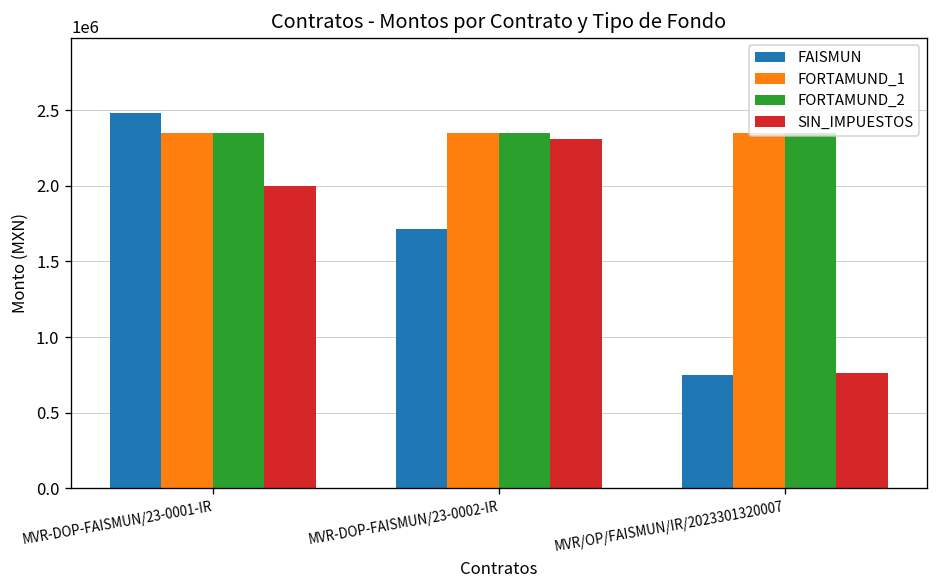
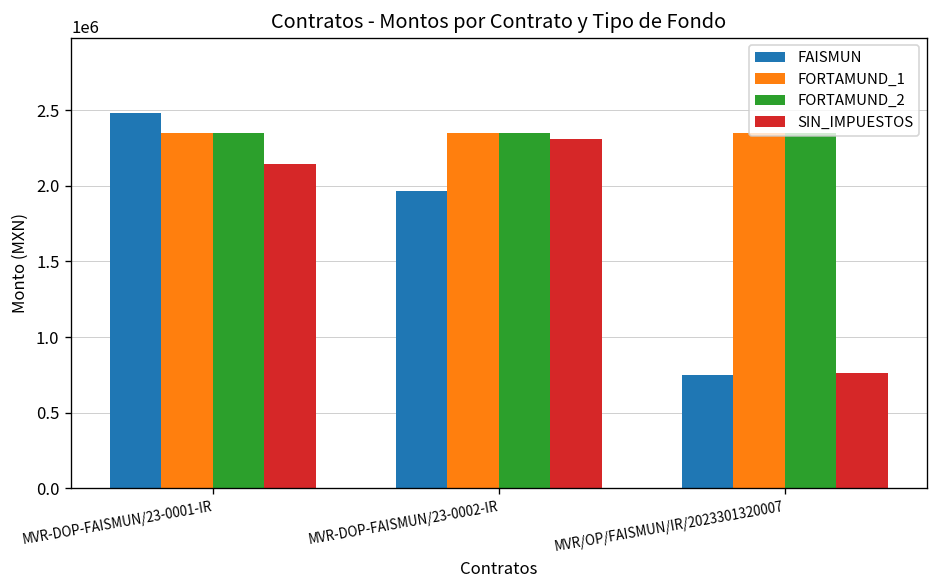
SIN_IMPUESTOS, MVR-DOP-FAISMUN/23-0001-IR: 2000000 -> 2140000
FAISMUN, MVR-DOP-FAISMUN/23-0002-IR: 1710000 -> 1960000
